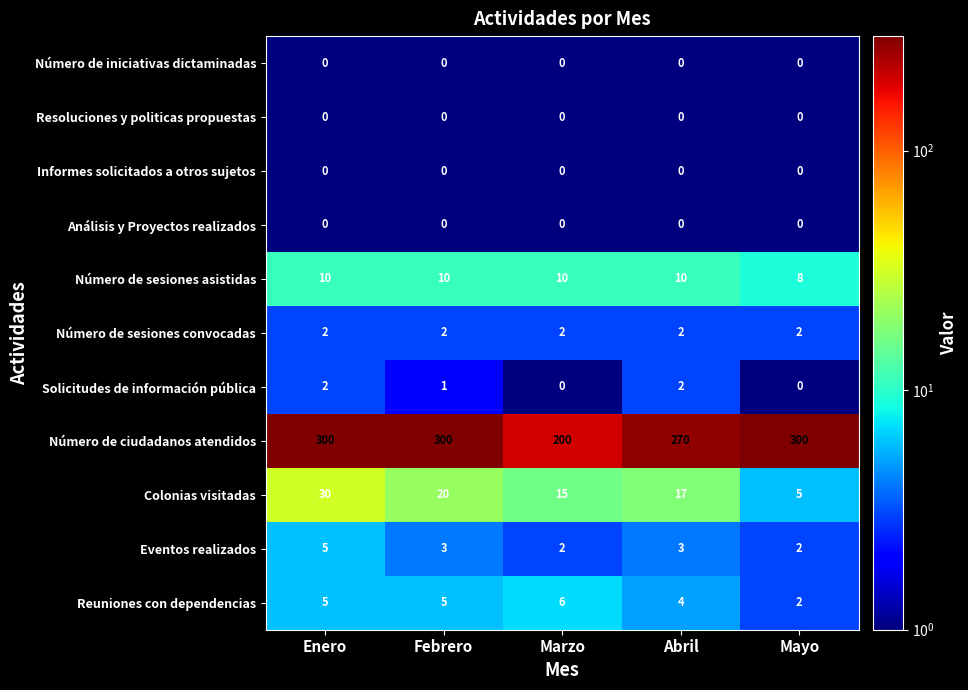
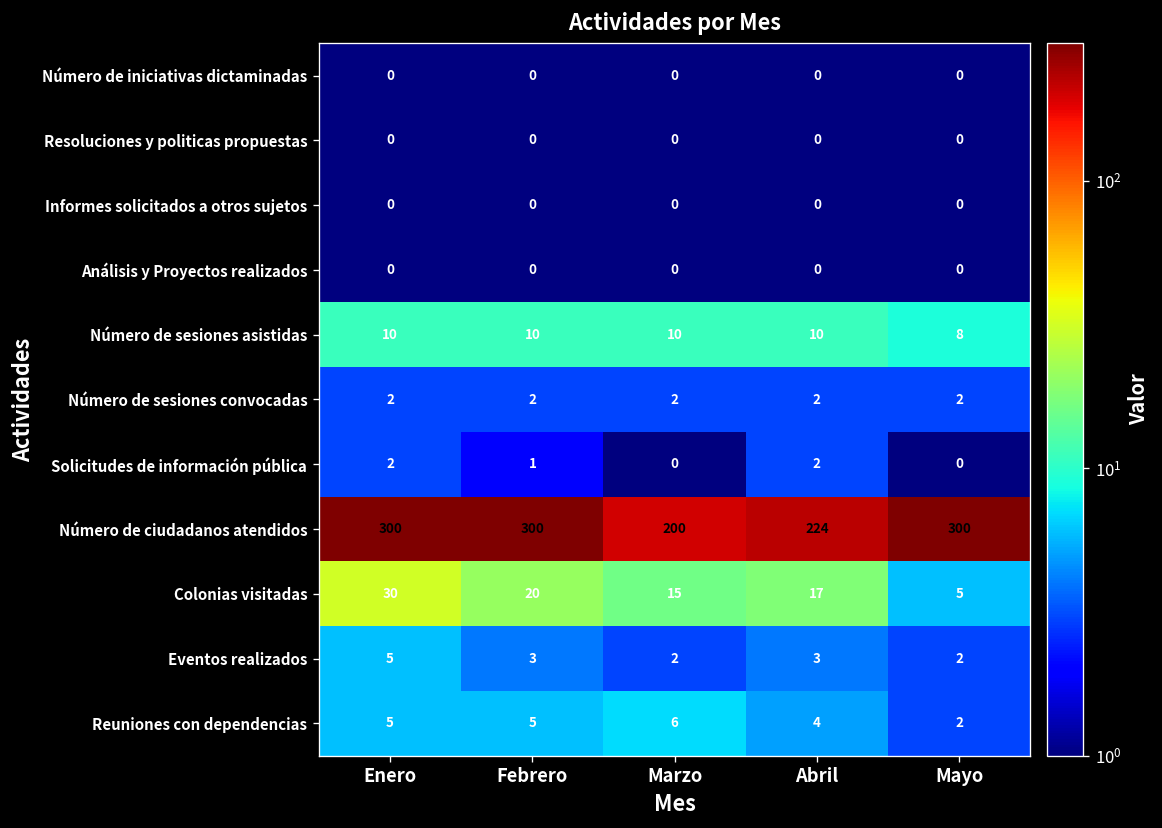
Número de ciudadanos atendidos, Abril: 270 -> 224
